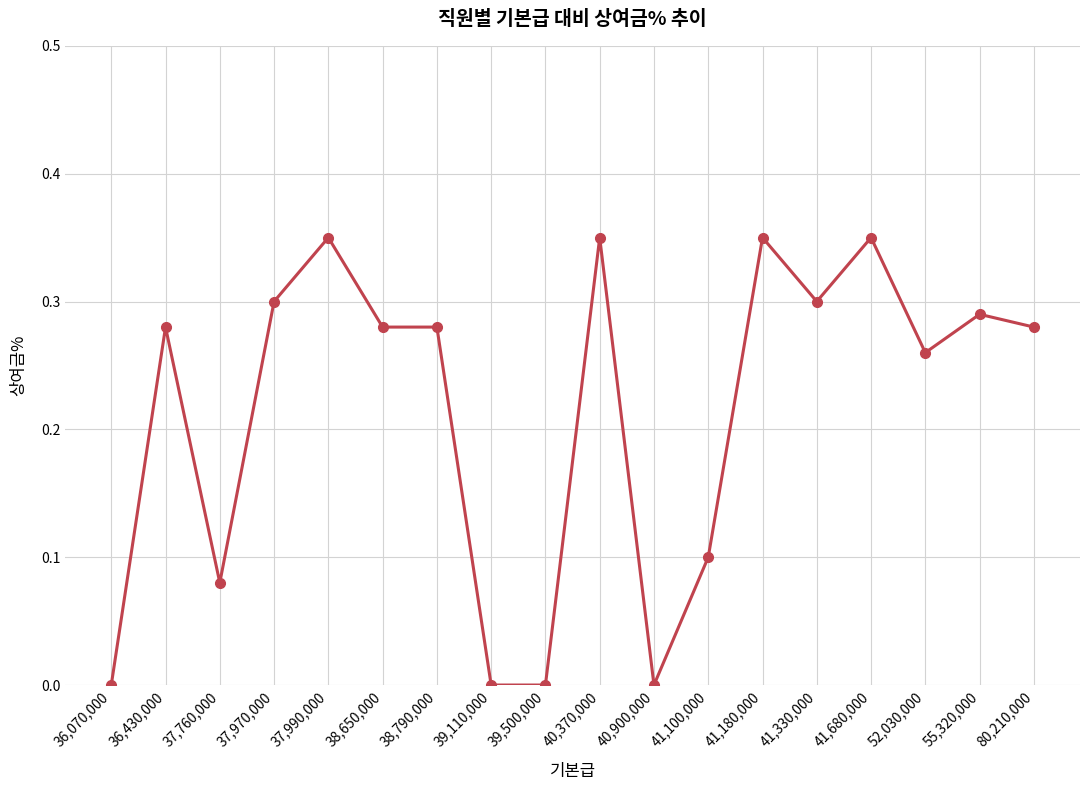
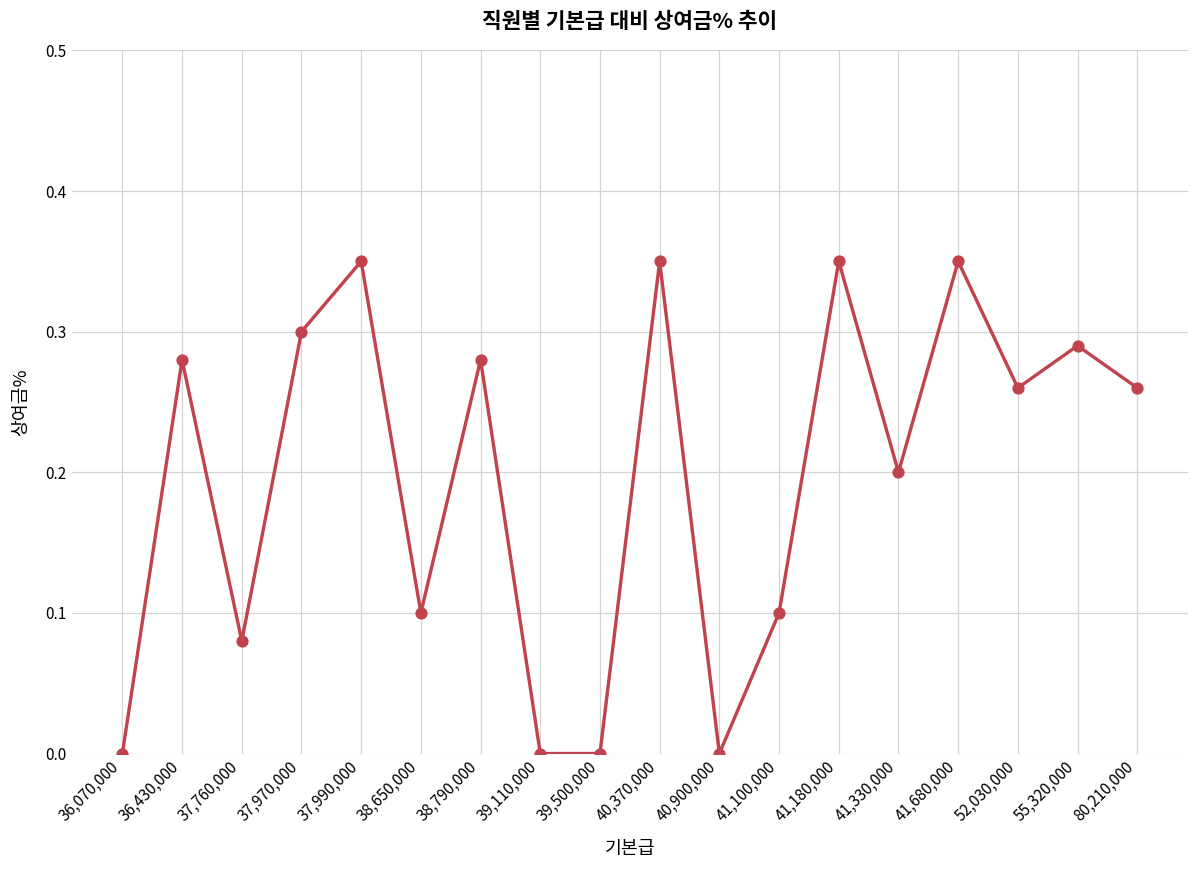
38,650,000: 0.28 -> 0.10
41,330,000: 0.3 -> 0.2
80,210,000: 0.28 -> 0.26
